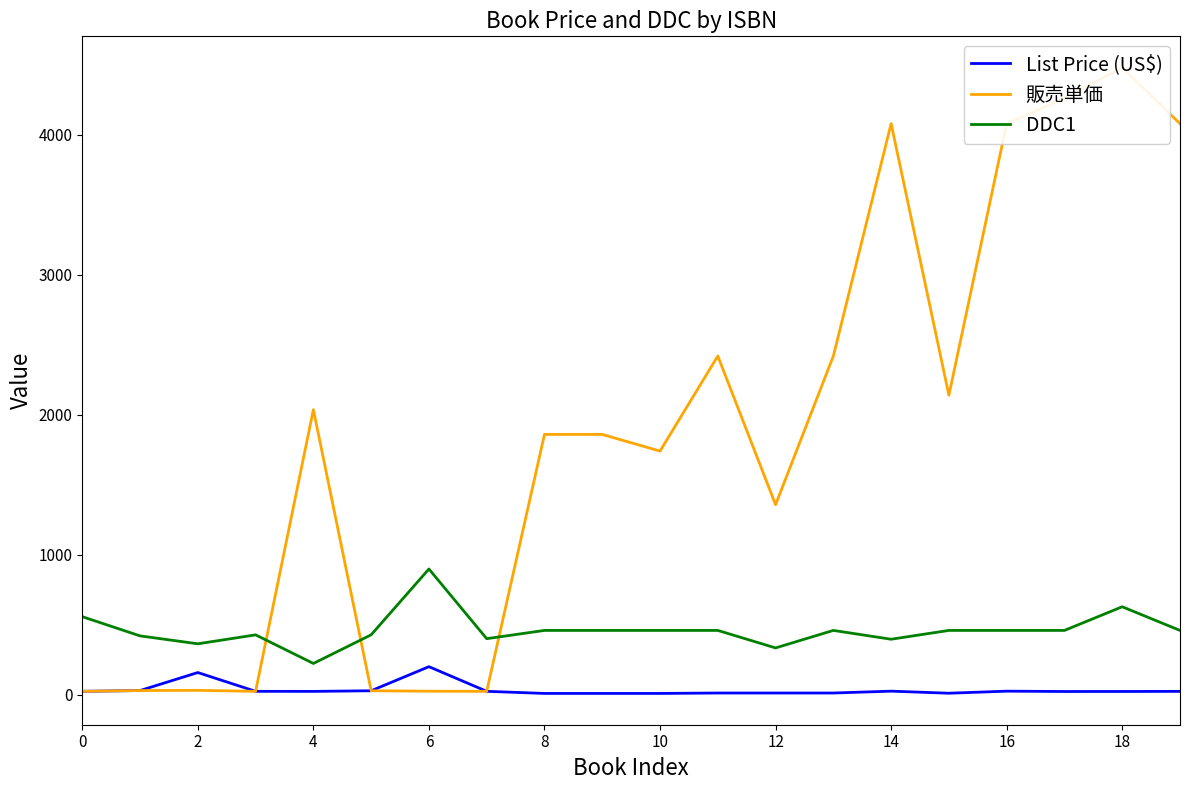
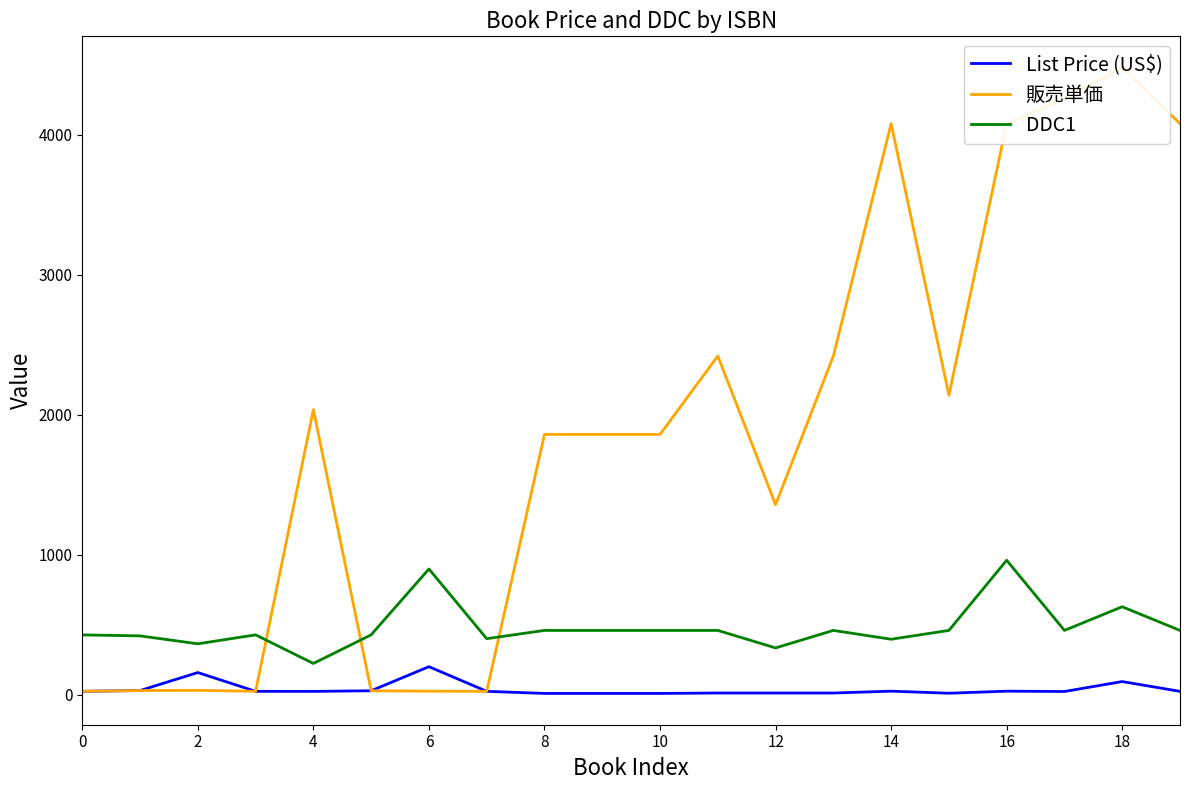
DDC1, 0: 560 -> 430
販売単価, 10: 1740 -> 1860
DDC1, 16: 460 -> 960
List Price (US$), 18: 20 -> 90
